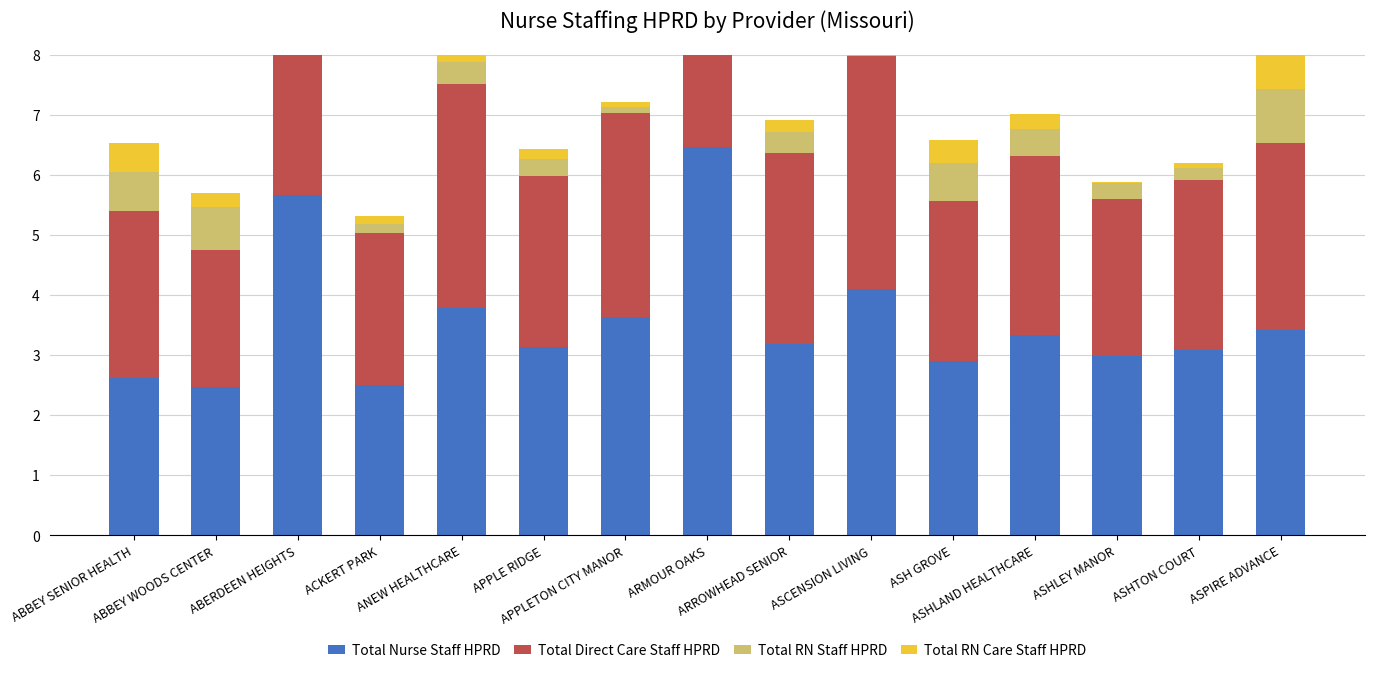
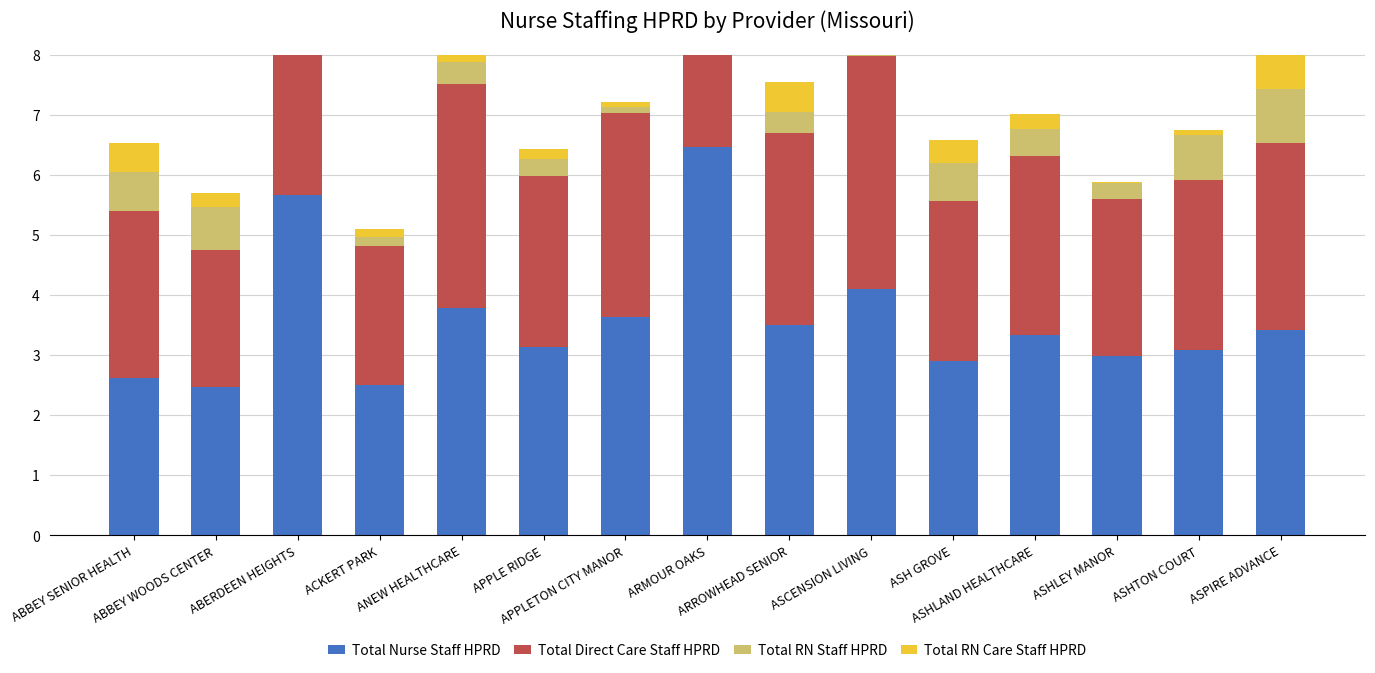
Total Direct Care Staff HPRD, ACKERT PARK: 2.5 -> 2.3
Total Nurse Staff HPRD, ARROWHEAD SENIOR: 3.2 -> 3.5
Total RN Care Staff HPRD, ARROWHEAD SENIOR: 0.2 -> 0.5
Total RN Staff HPRD, ASHTON COURT: 0.2 -> 0.7
